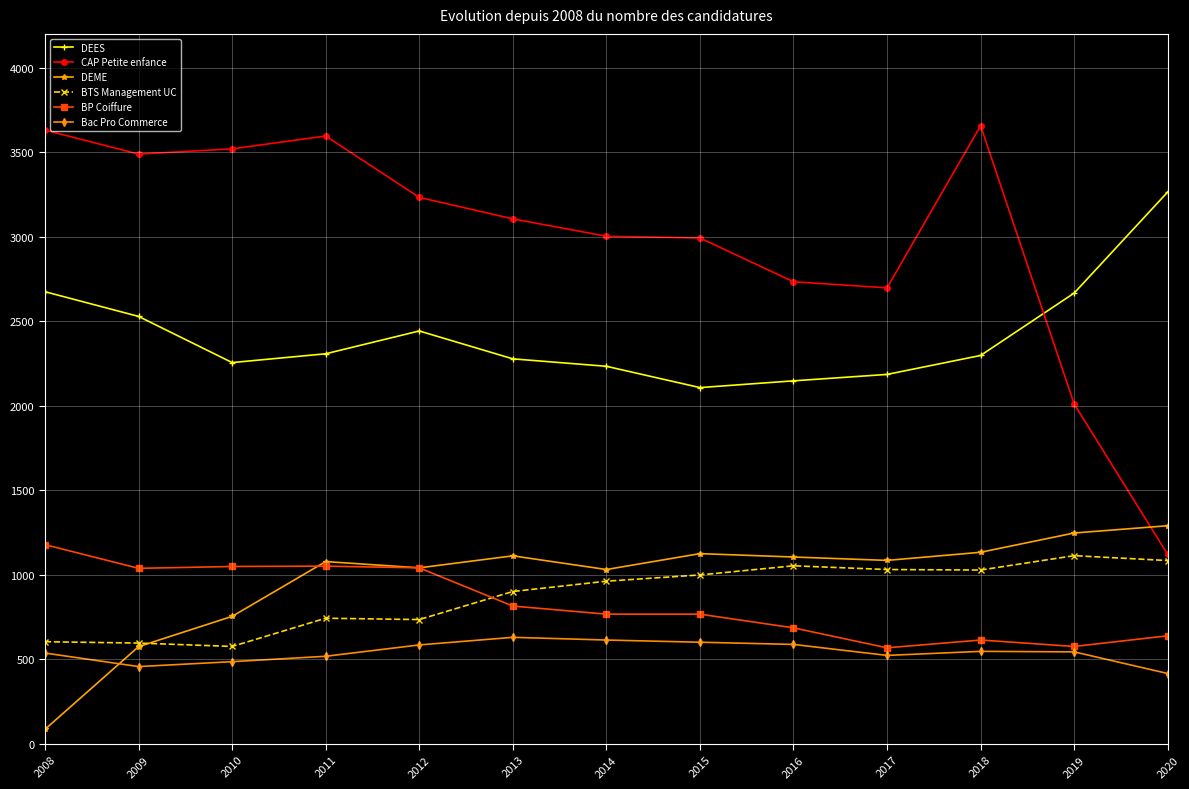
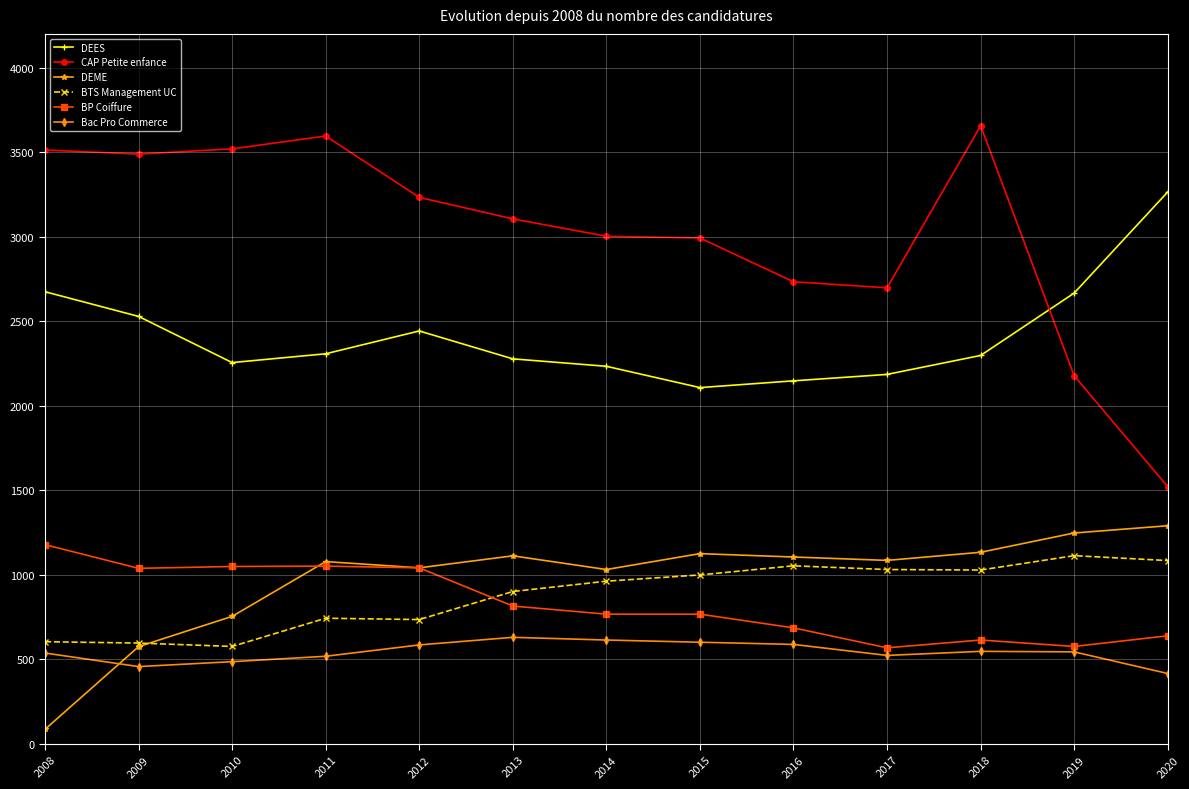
CAP Petite enfance, 2008: 3630 -> 3510
CAP Petite enfance, 2019: 2010 -> 2180
CAP Petite enfance, 2020: 1120 -> 1520
